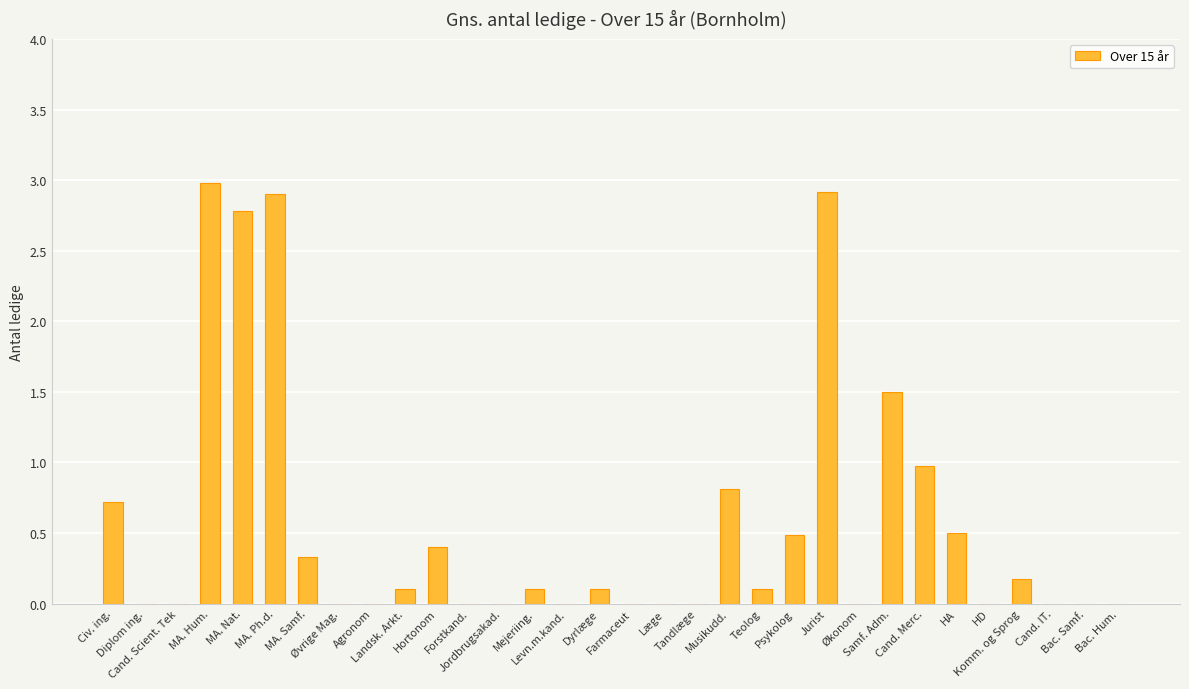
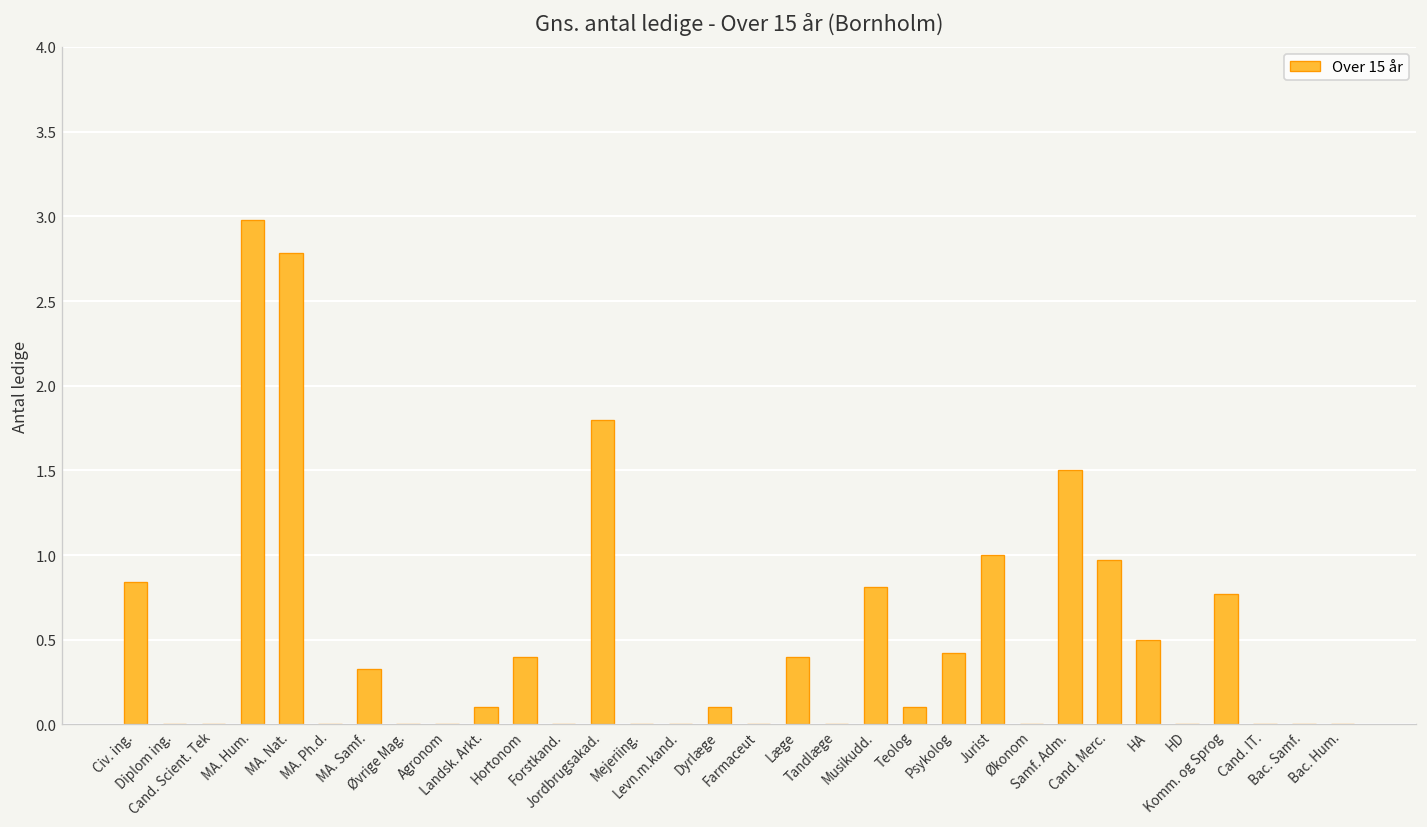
Civ. ing.: 0.72 -> 0.84
MA. Ph.d.: 2.9 -> 0.0
Jordbrugsakad.: 0.0 -> 1.8
Mejeriing.: 0.1 -> 0.0
Læge: 0.0 -> 0.4
Psykolog: 0.49 -> 0.42
Jurist: 2.92 -> 1.00
Komm. og Sprog: 0.17 -> 0.77
